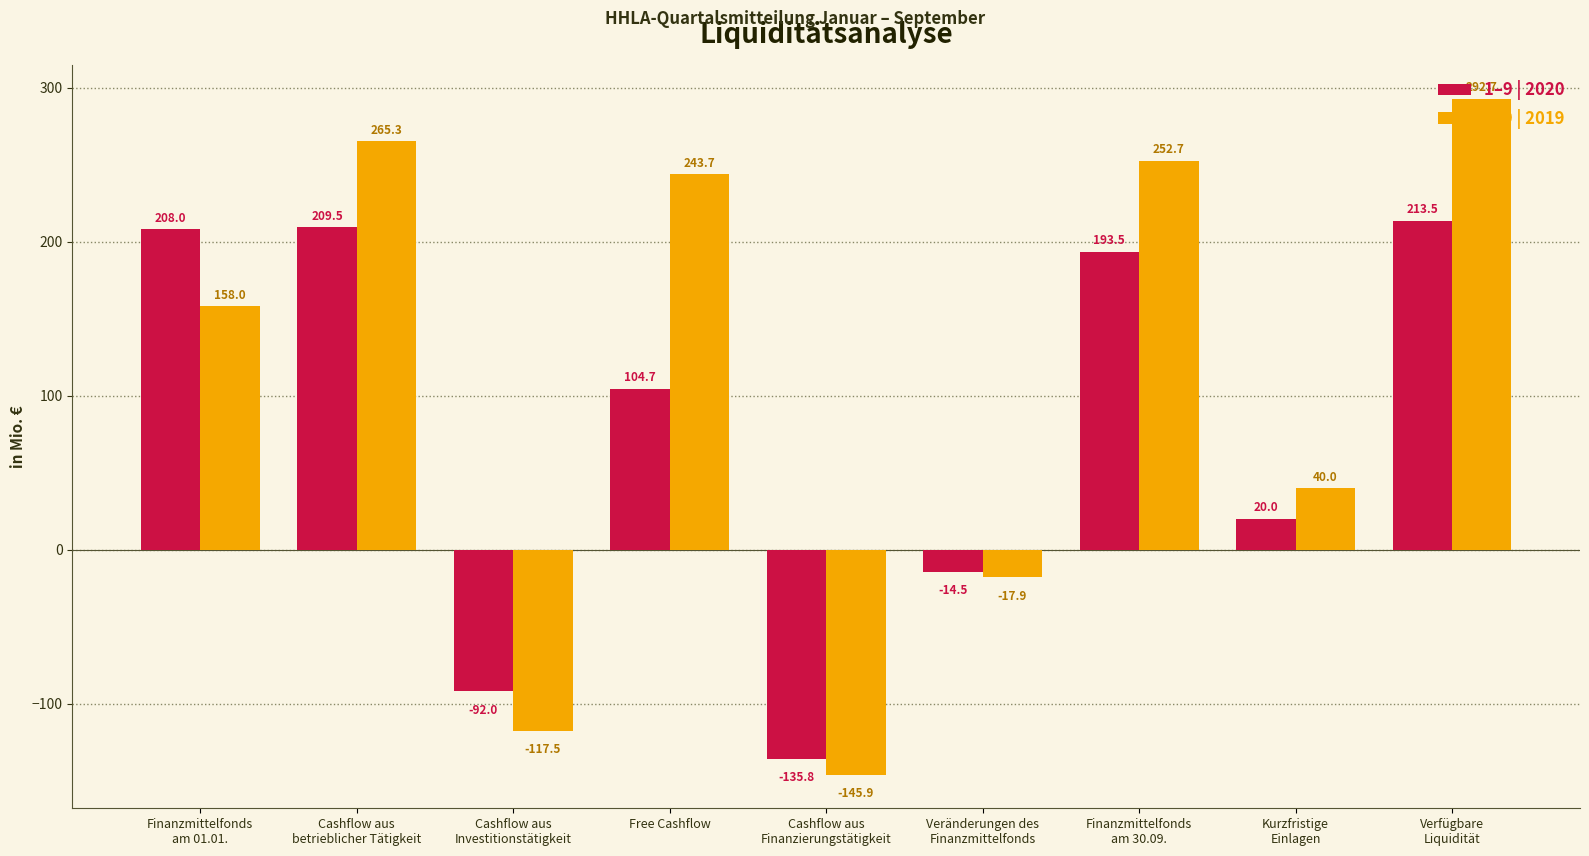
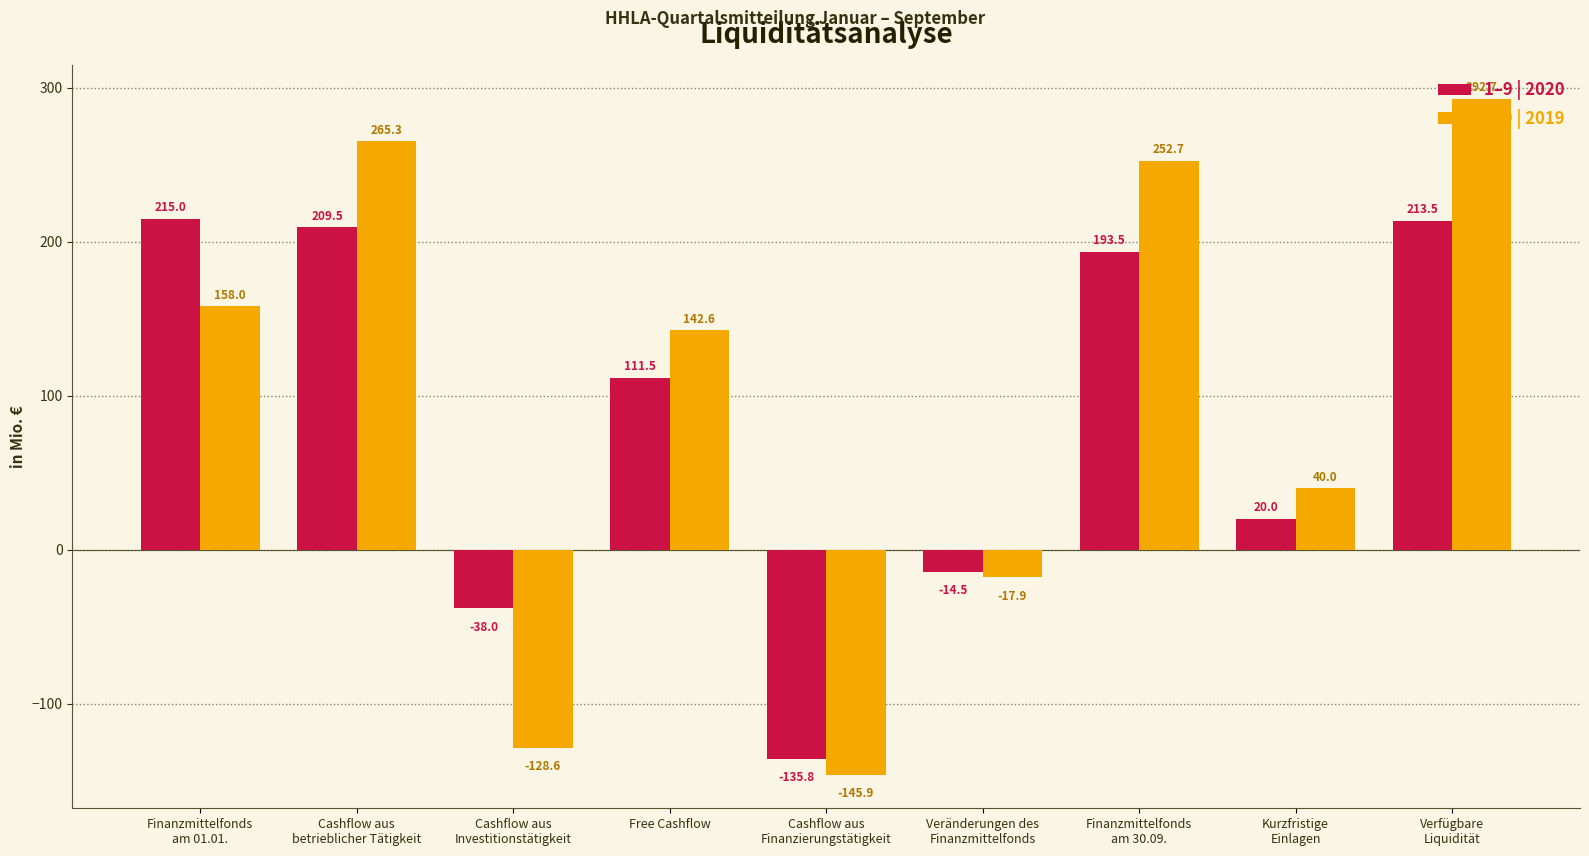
1–9 | 2020, Finanzmittelfonds am 01.01.: 208.0 -> 215.0
1–9 | 2020, Cashflow aus Investitionstätigkeit: -92.0 -> -38.0
1–9 | 2019, Cashflow aus Investitionstätigkeit: -117.5 -> -128.6
1–9 | 2020, Free Cashflow: 104.7 -> 111.5
1–9 | 2019, Free Cashflow: 243.7 -> 142.6
